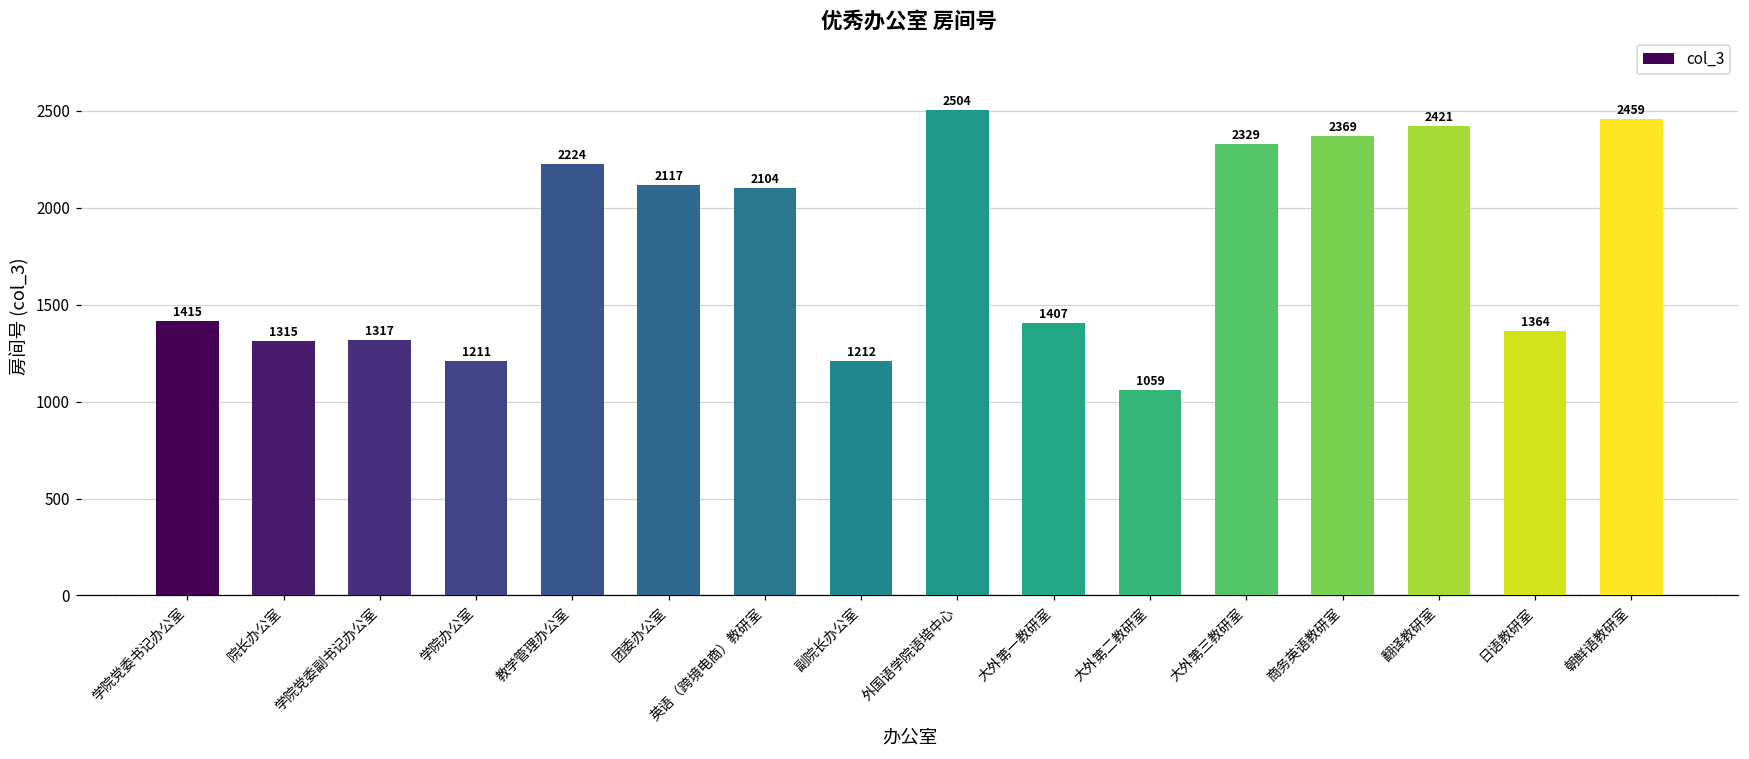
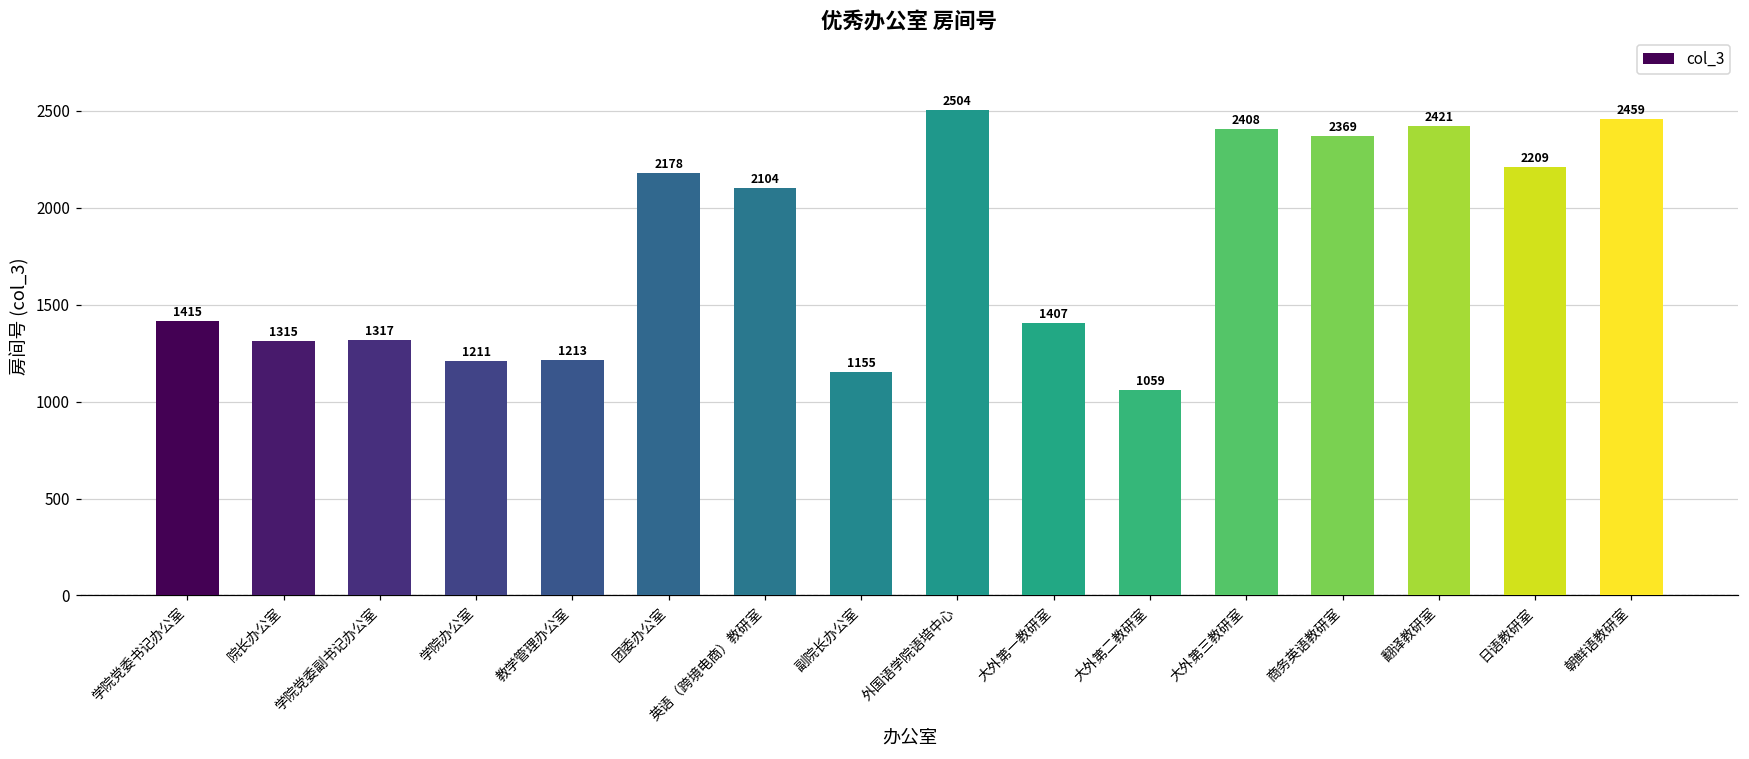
教学管理办公室: 2224 -> 1213
团委办公室: 2117 -> 2178
副院长办公室: 1212 -> 1155
大外第三教研室: 2329 -> 2408
日语教研室: 1364 -> 2209
